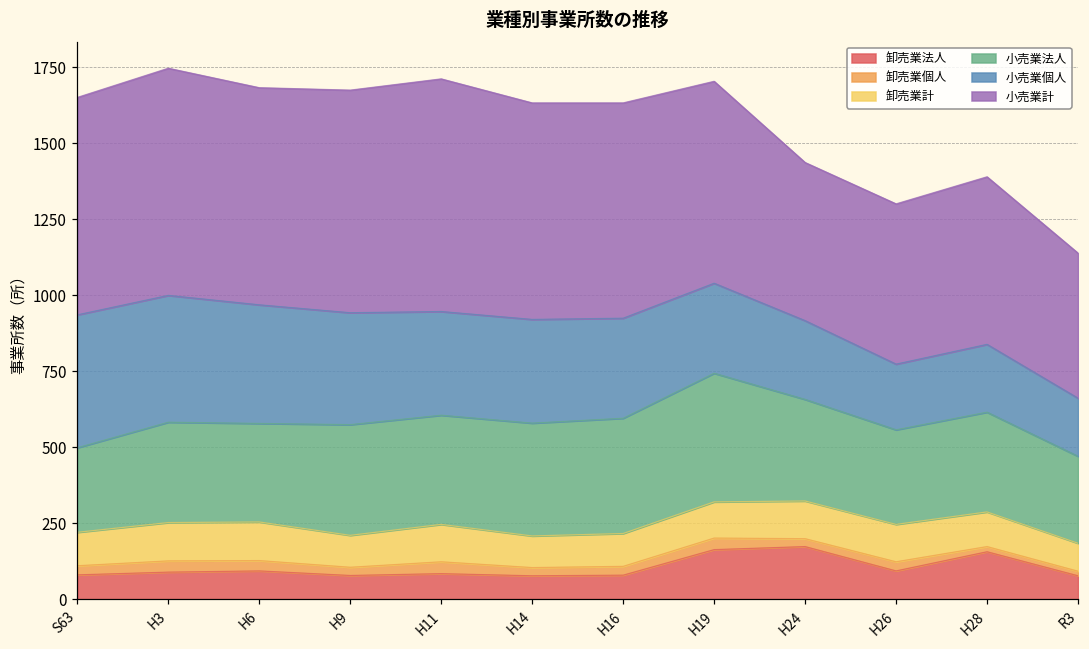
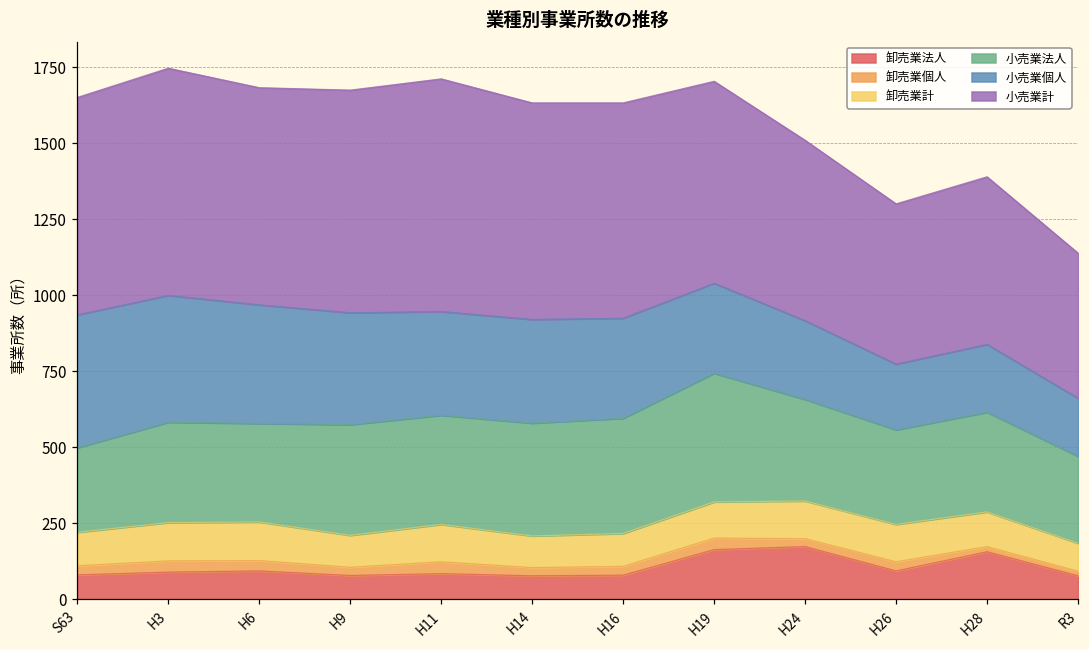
小売業計, H24: 520 -> 590
